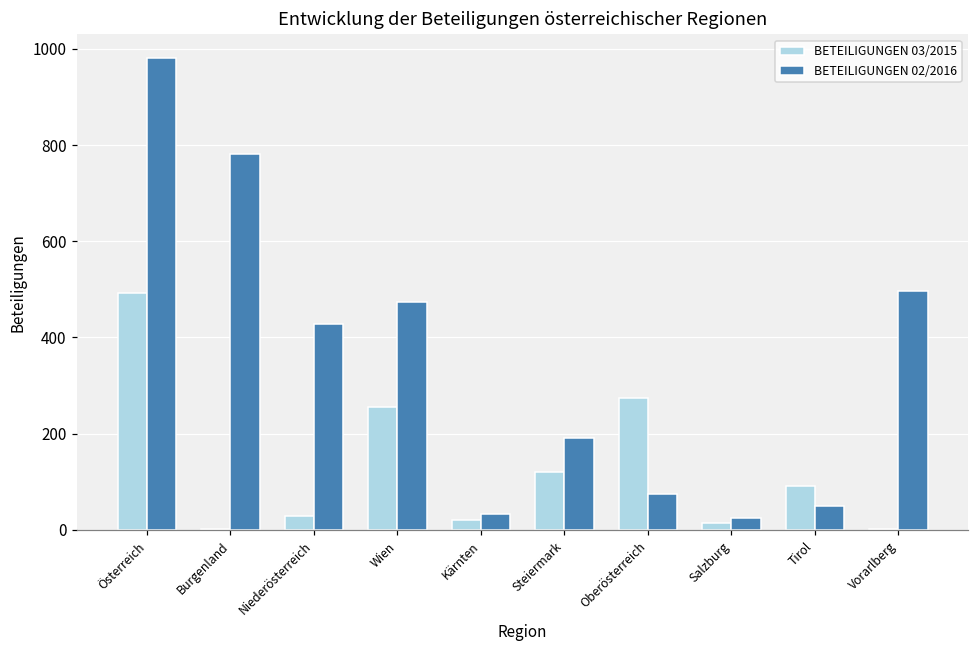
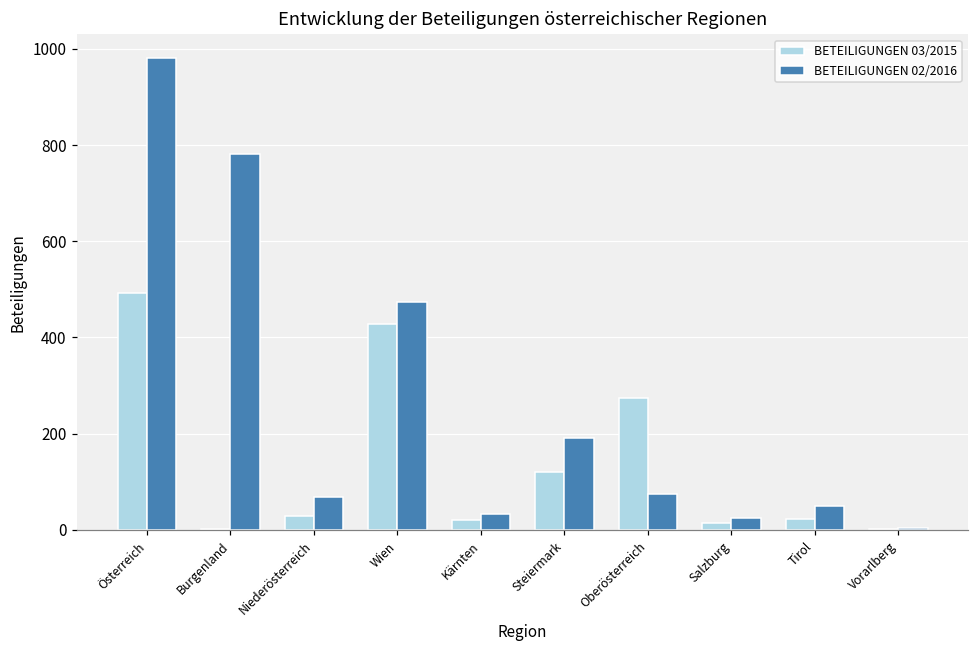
BETEILIGUNGEN 02/2016, Niederösterreich: 430 -> 70
BETEILIGUNGEN 03/2015, Wien: 260 -> 430
BETEILIGUNGEN 03/2015, Tirol: 90 -> 20
BETEILIGUNGEN 02/2016, Vorarlberg: 500 -> 0
